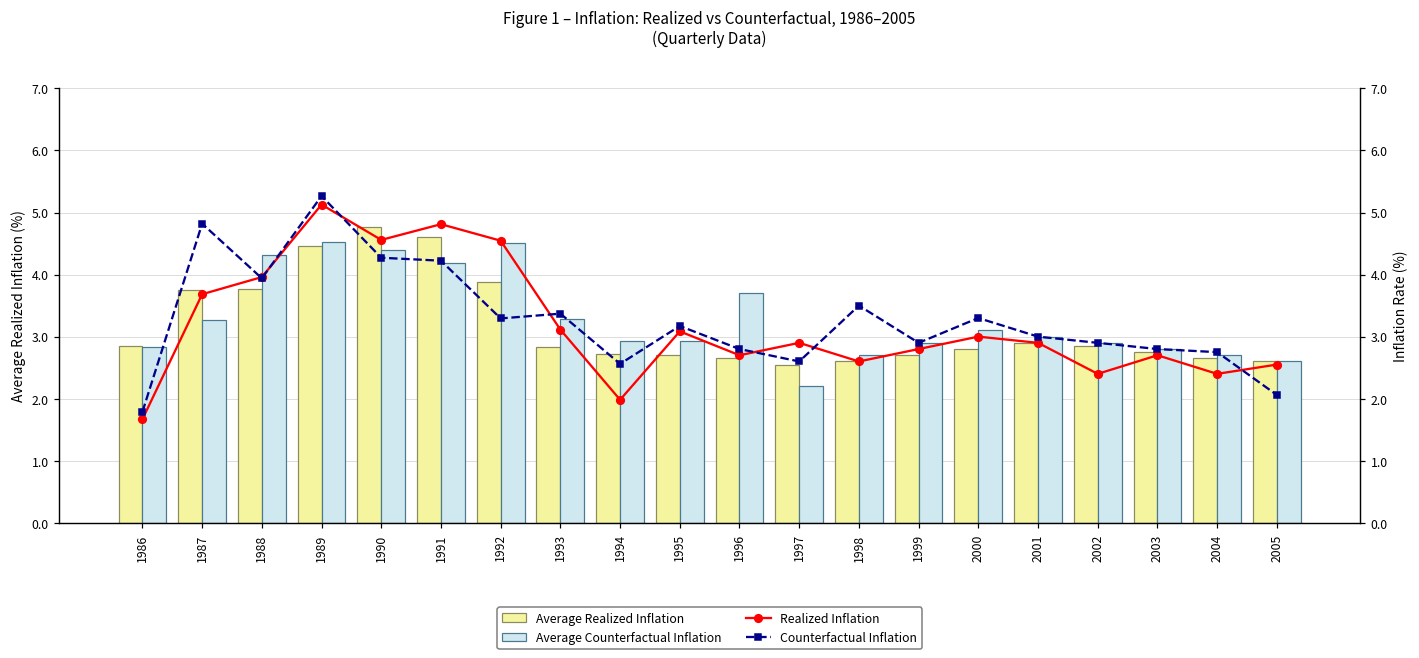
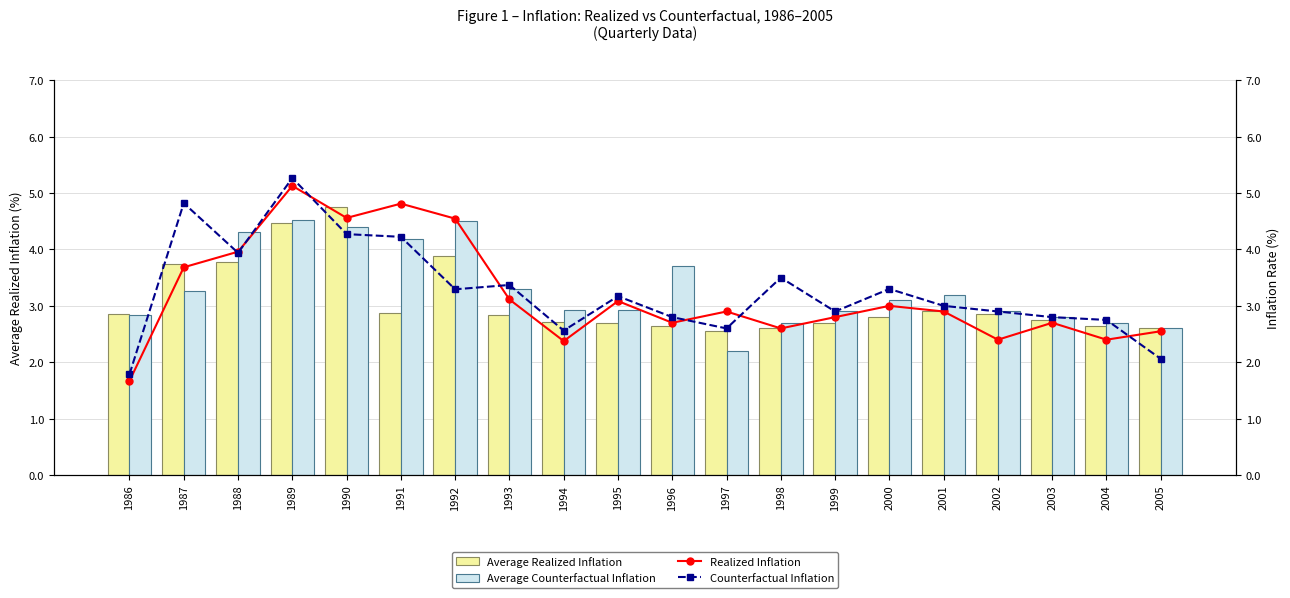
Average Realized Inflation, 1991: 4.6 -> 2.9
Average Counterfactual Inflation, 2001: 3.0 -> 3.2
Realized Inflation, 1994: 2.0 -> 2.4
